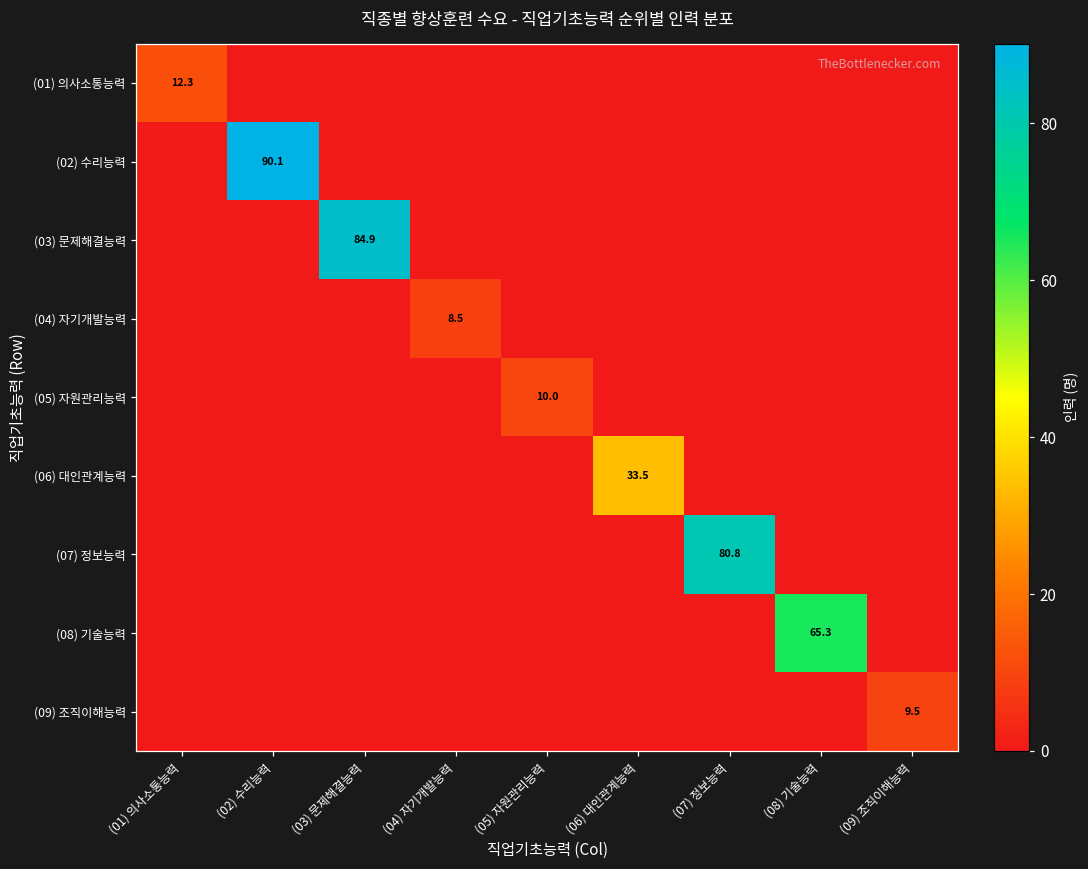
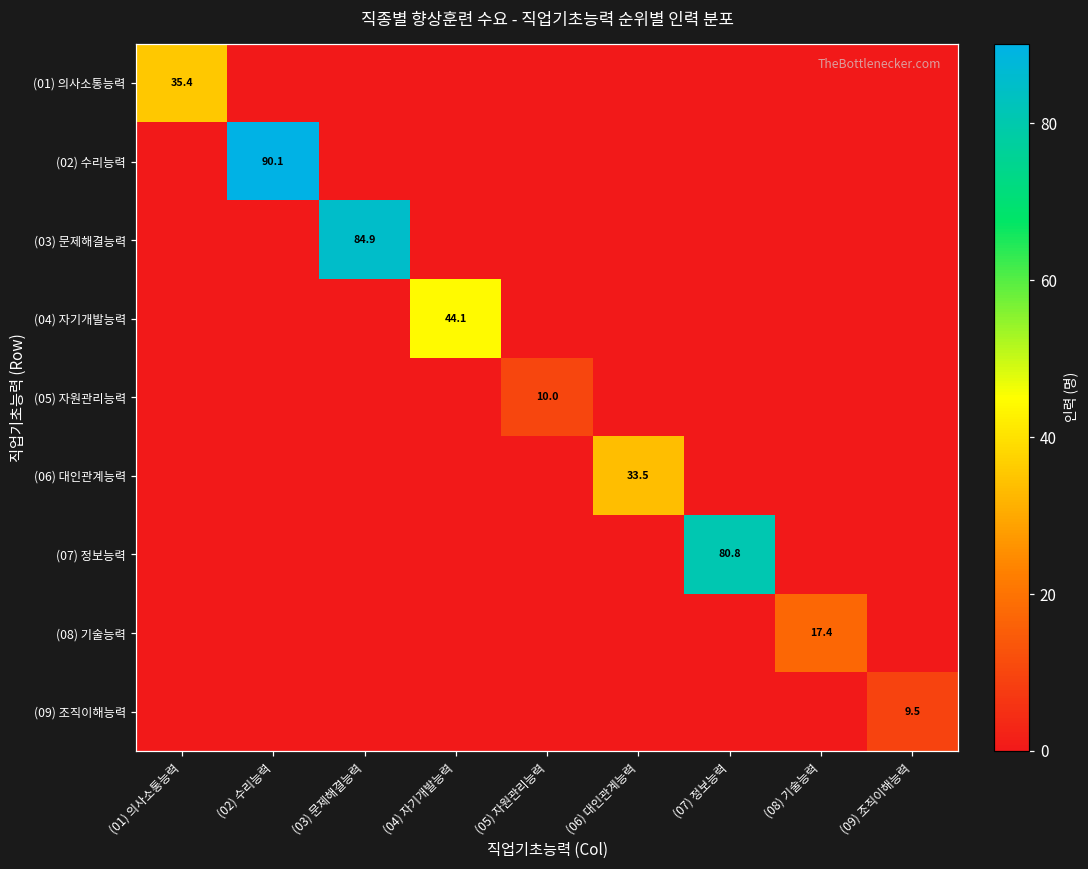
(01) 의사소통능력, (01) 의사소통능력: 12.3 -> 35.4
(04) 자기개발능력, (04) 자기개발능력: 8.5 -> 44.1
(08) 기술능력, (08) 기술능력: 65.3 -> 17.4
